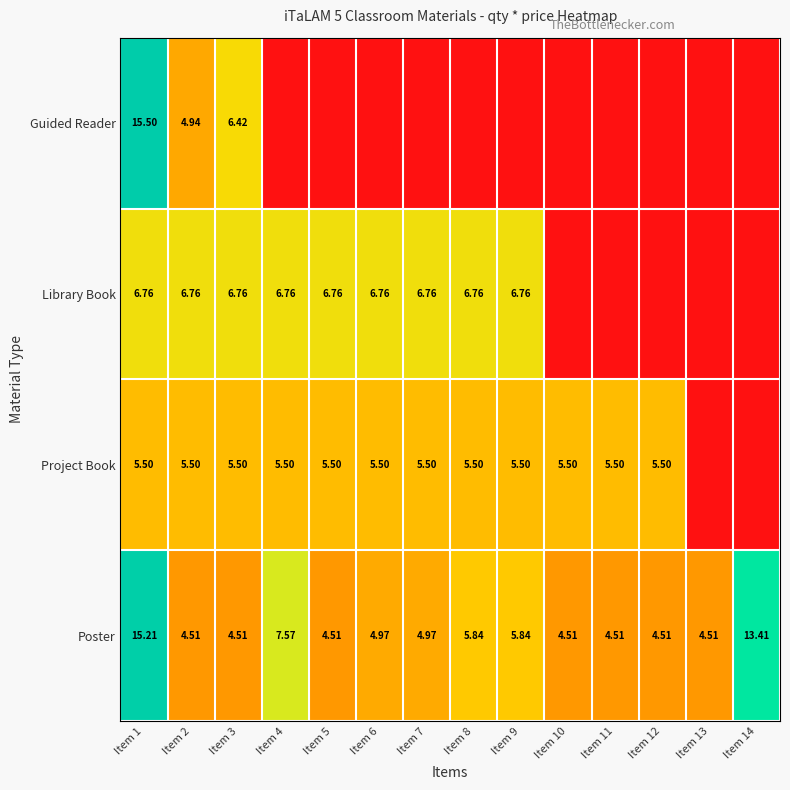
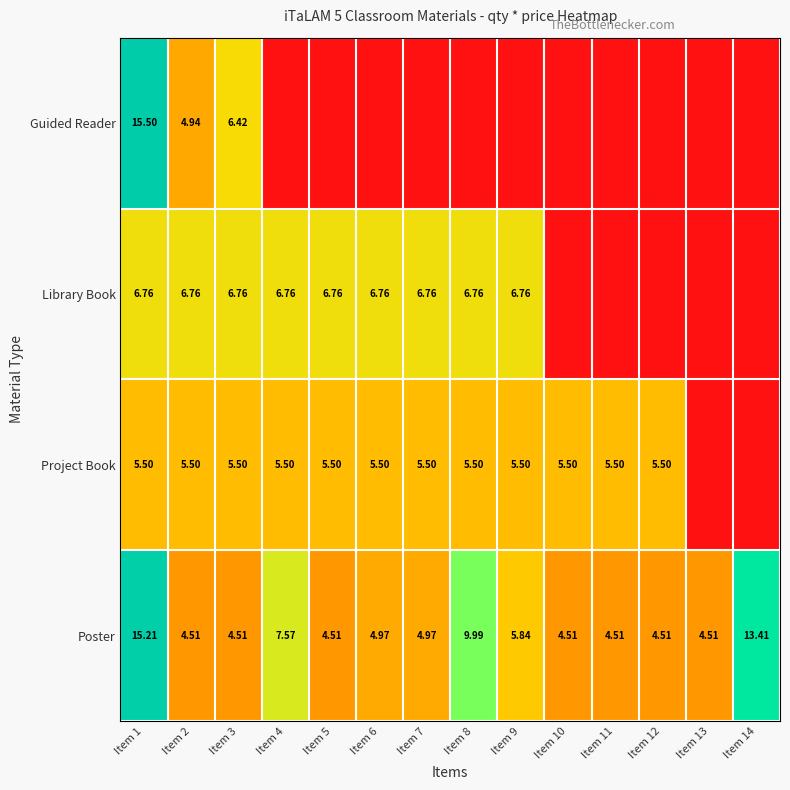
Poster, Item 8: 5.84 -> 9.99
